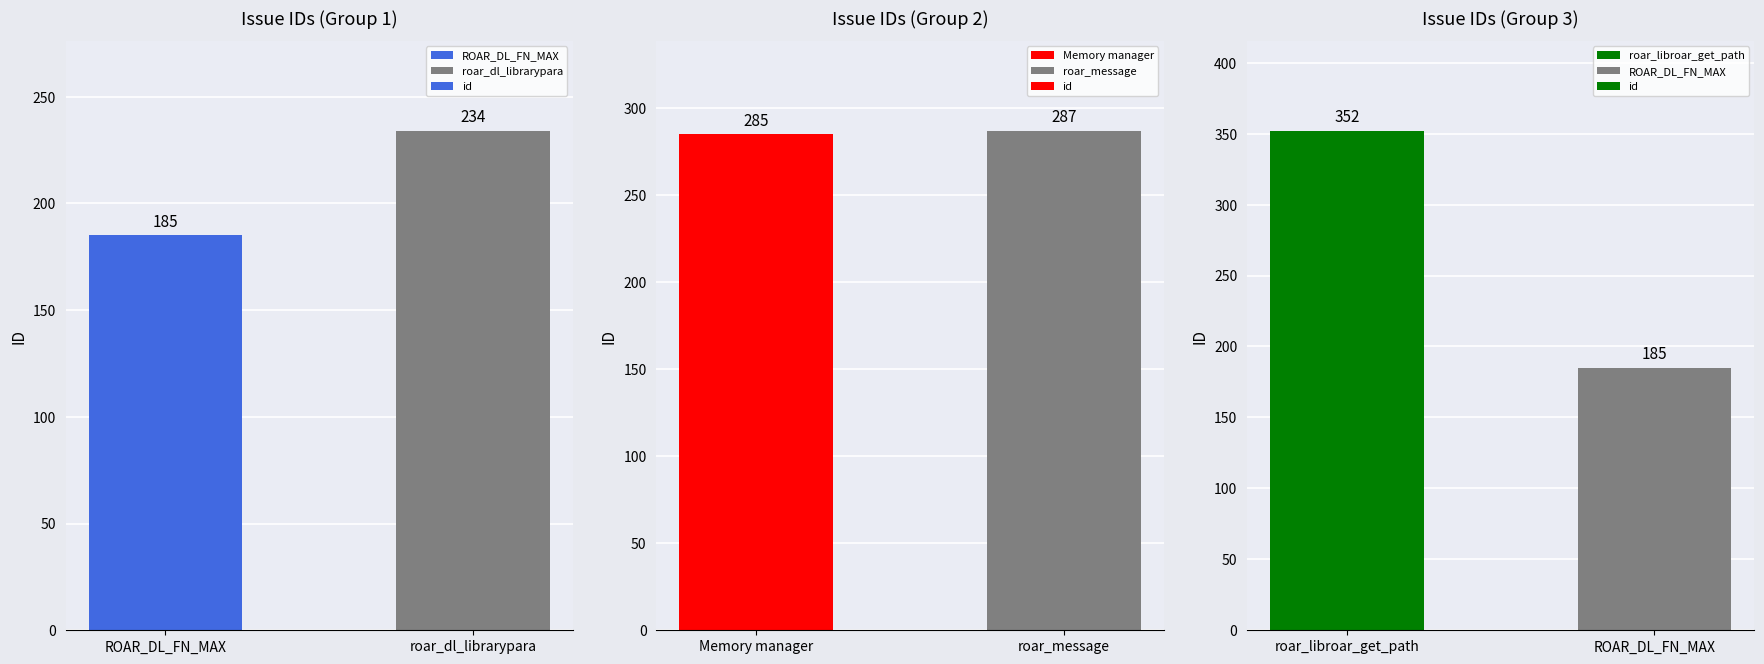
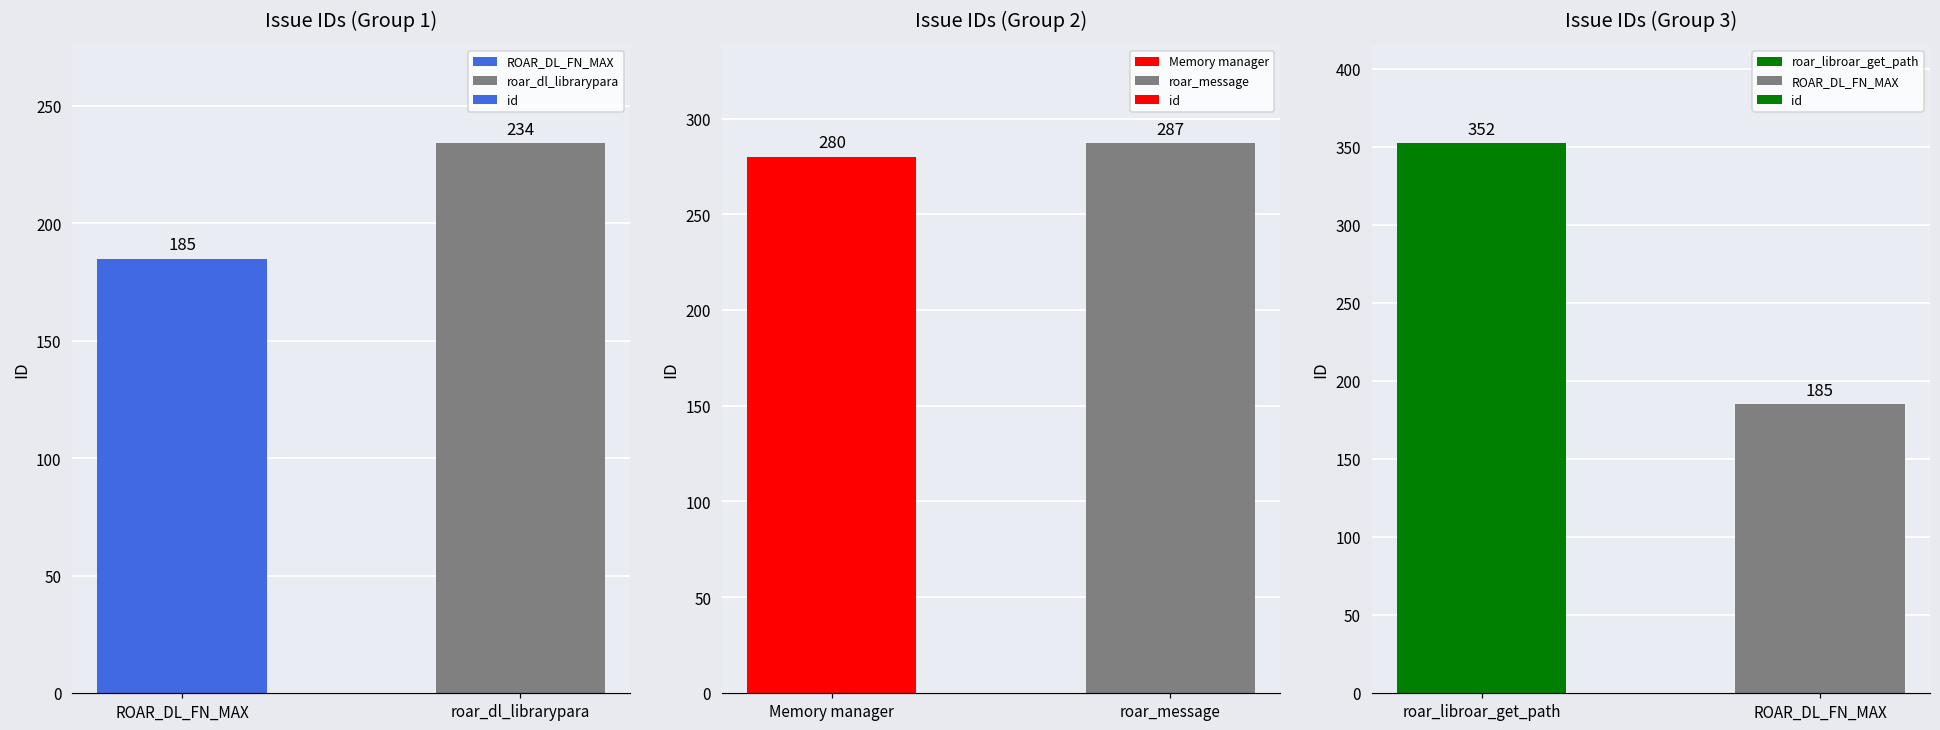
Issue IDs (Group 2), Memory manager: 285 -> 280
